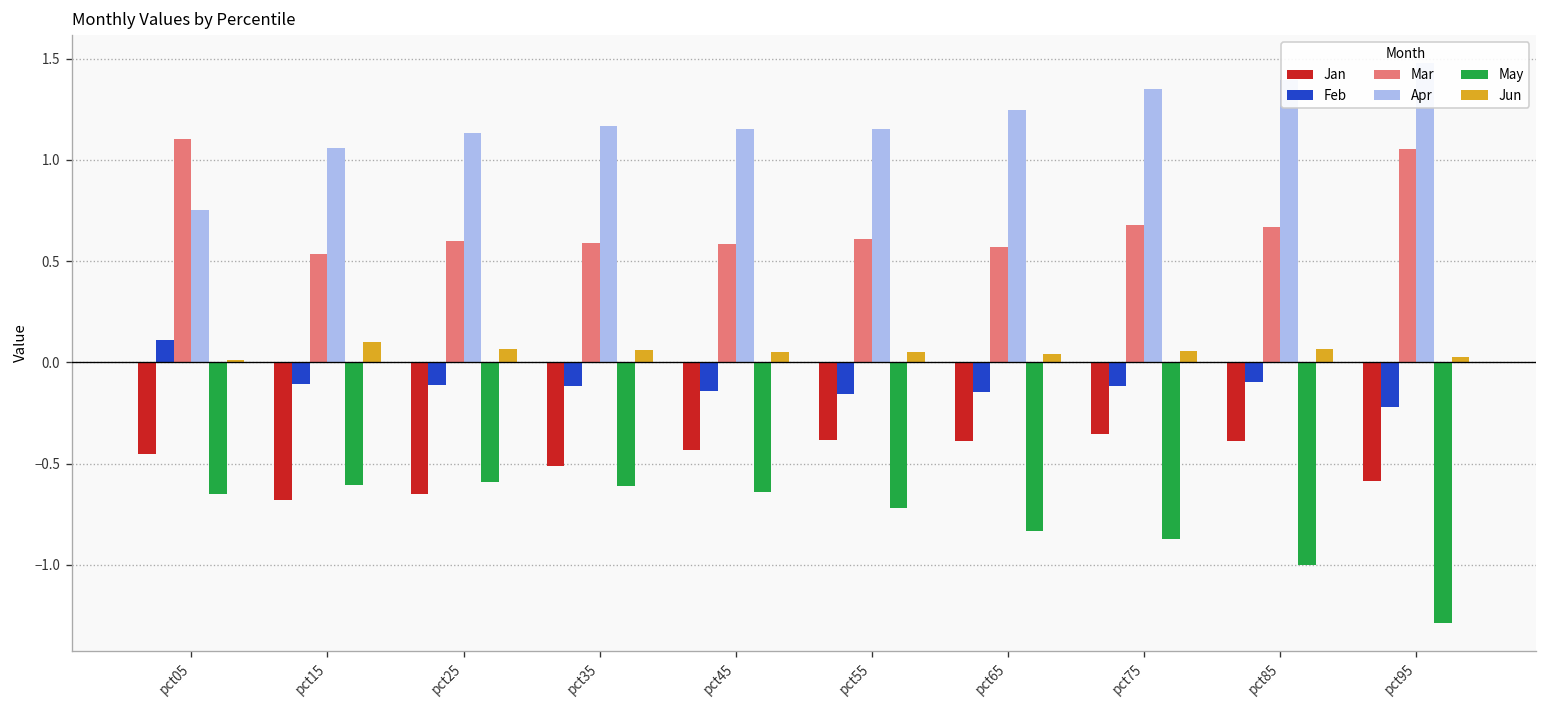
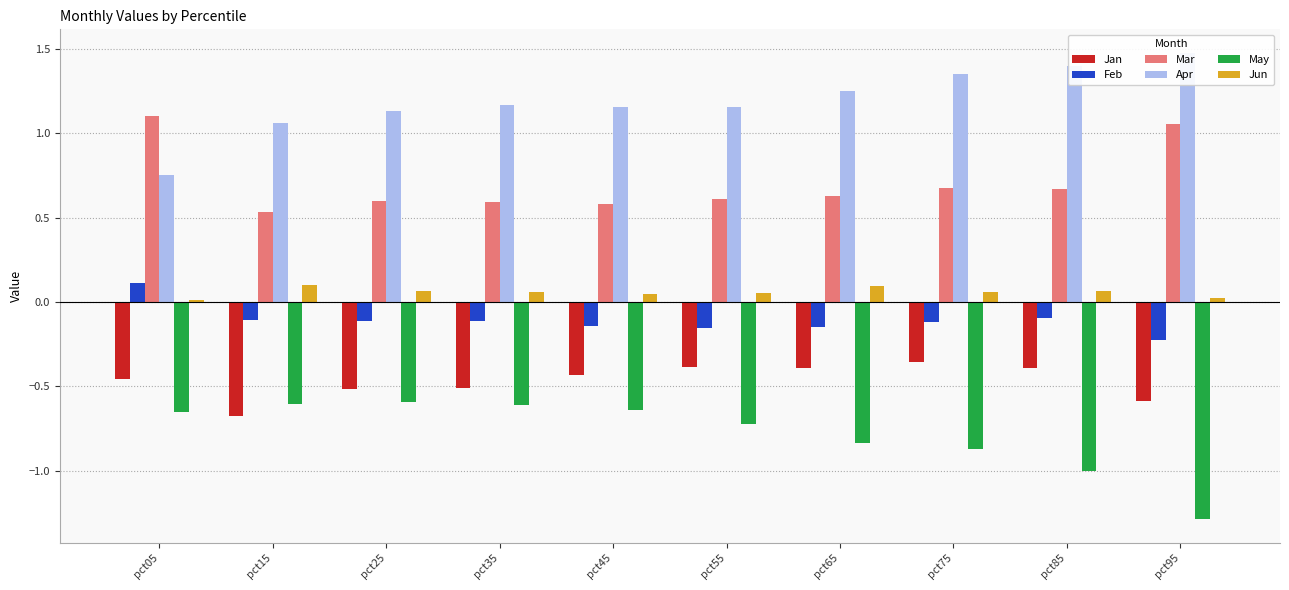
Jan, pct25: -0.65 -> -0.51
Mar, pct65: 0.57 -> 0.63
Jun, pct65: 0.04 -> 0.09
